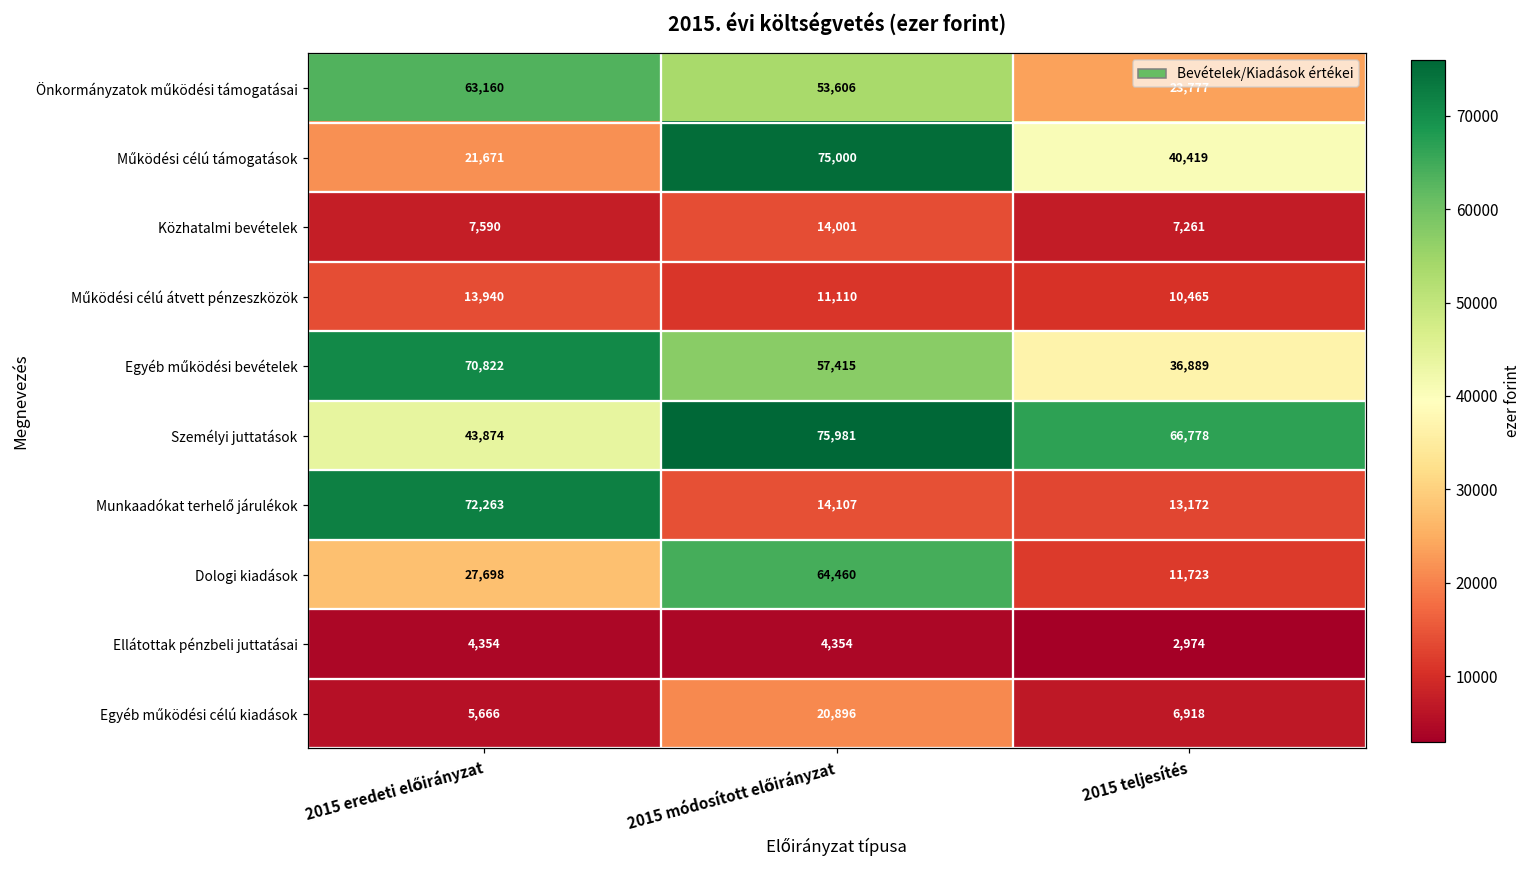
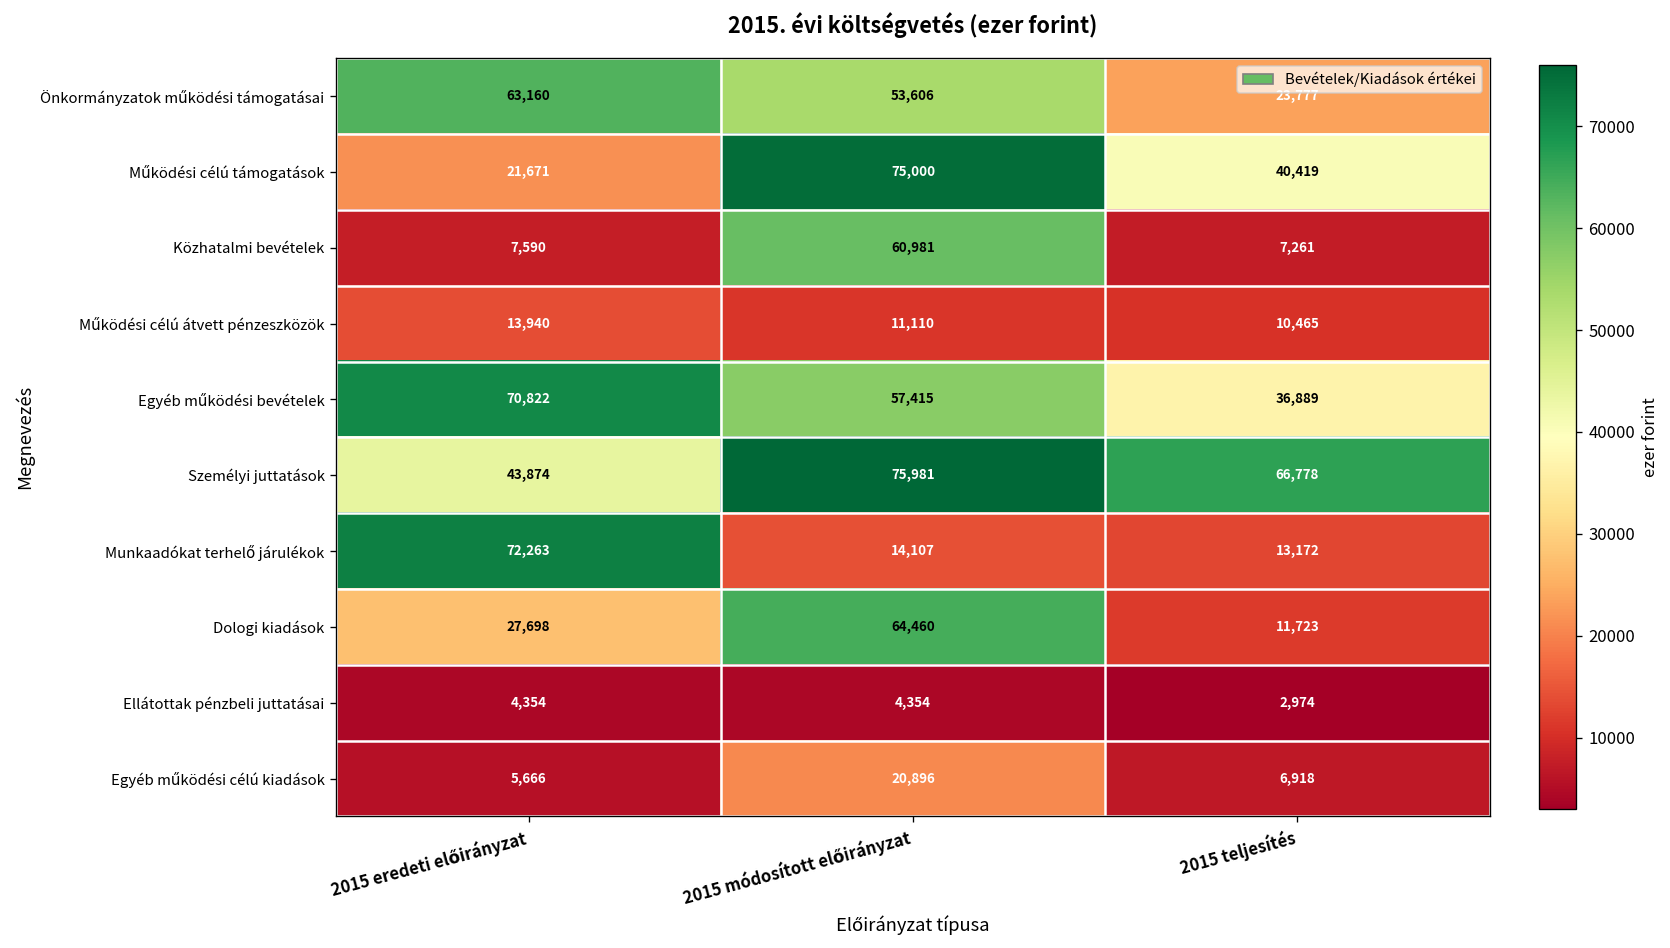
Közhatalmi bevételek, 2015 módosított előirányzat: 14,001 -> 60,981
